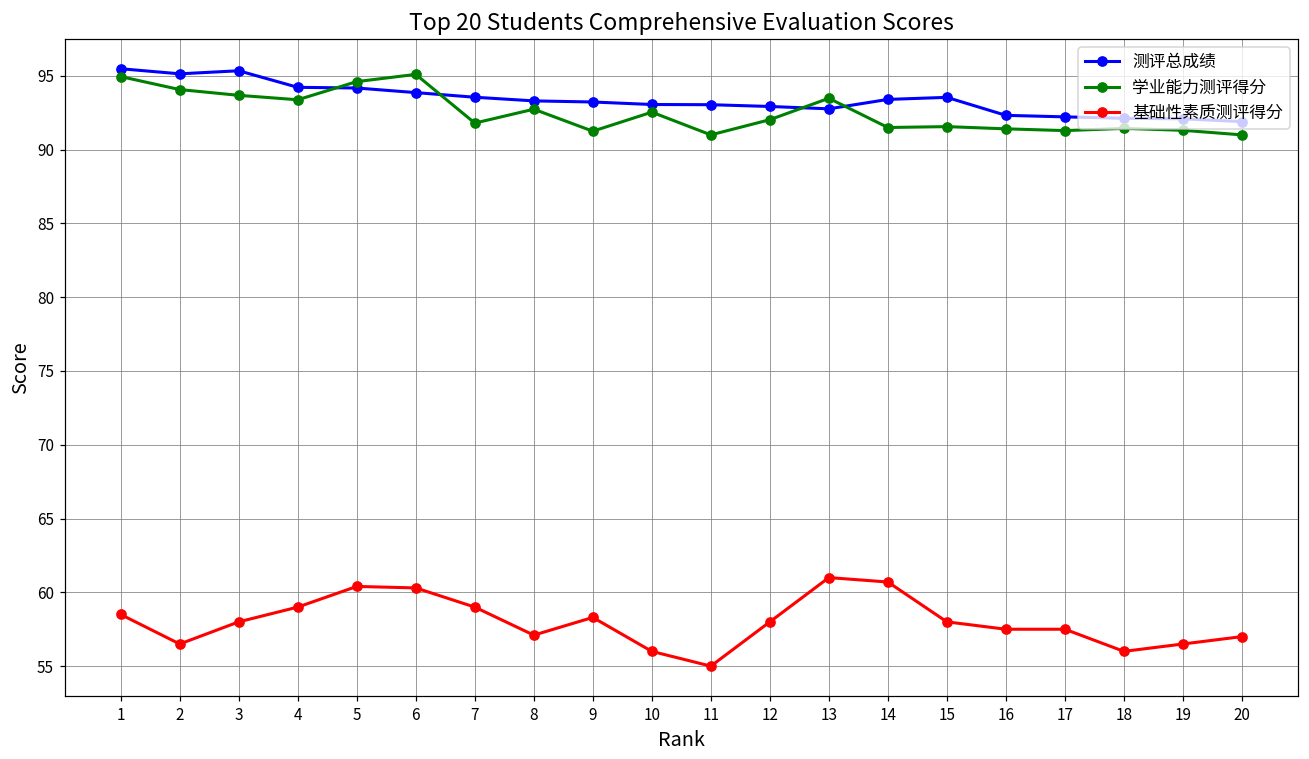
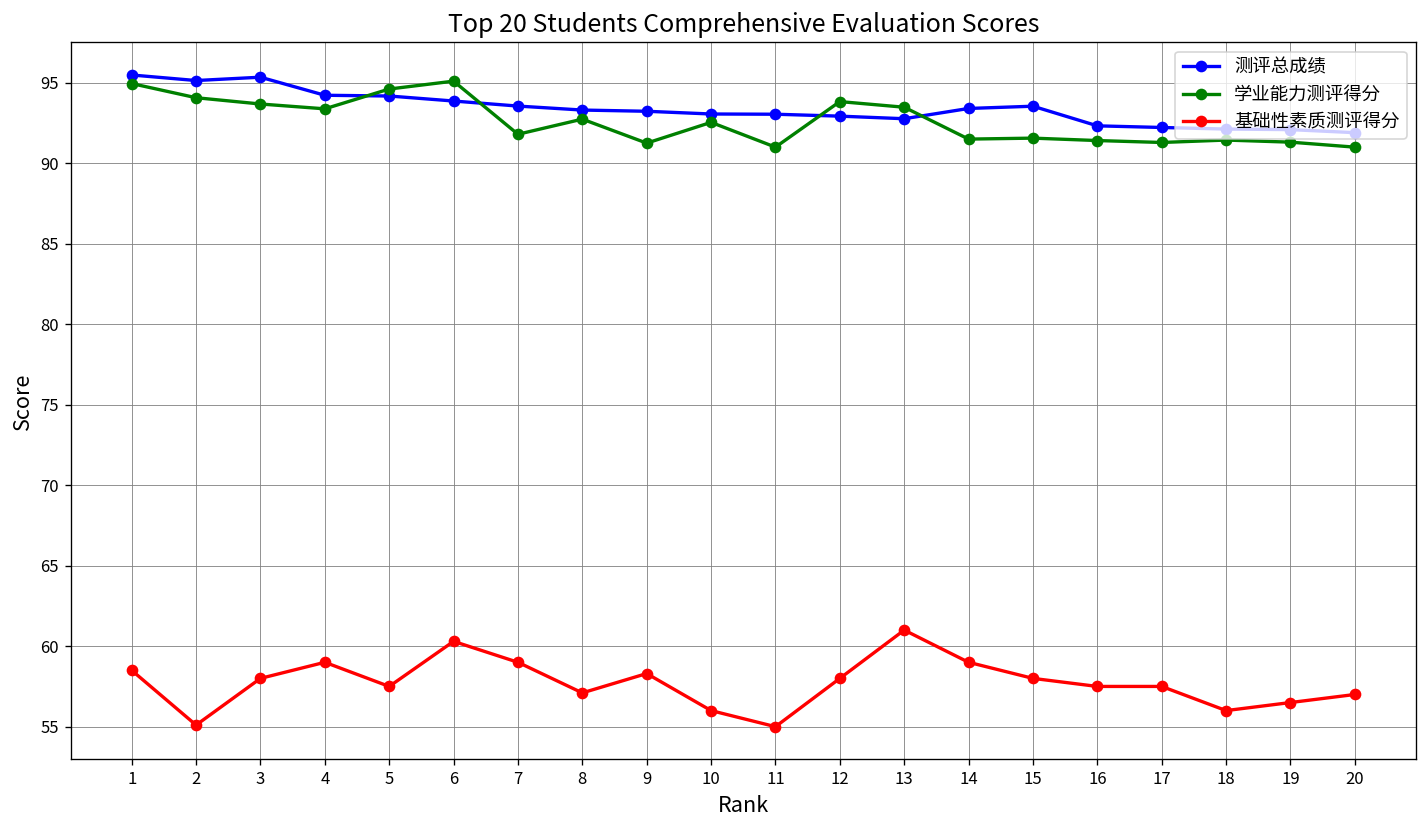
基础性素质测评得分, 2: 56.5 -> 55.1
基础性素质测评得分, 5: 60.4 -> 57.5
学业能力测评得分, 12: 92.0 -> 93.8
基础性素质测评得分, 14: 60.7 -> 59.0
